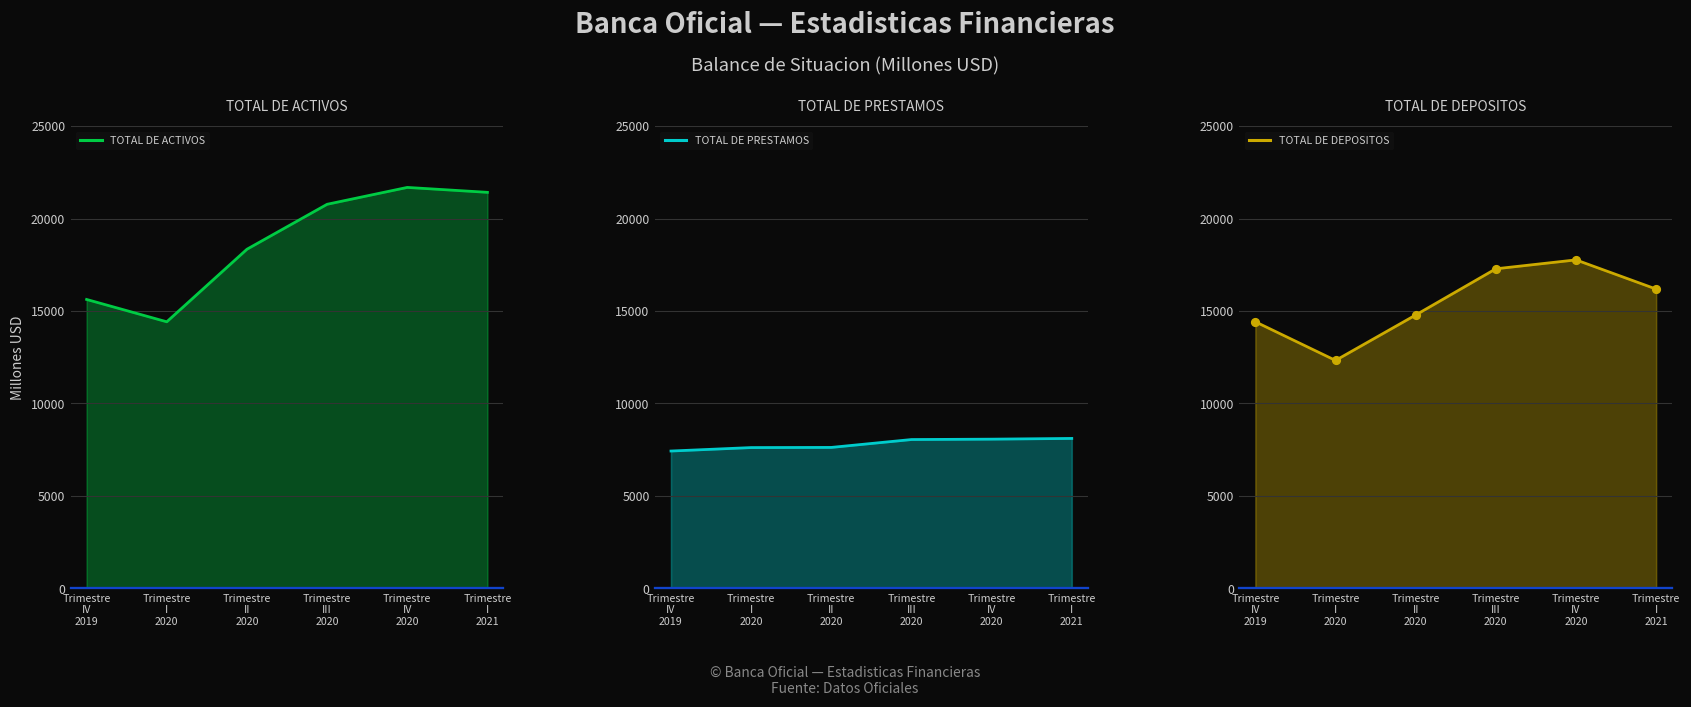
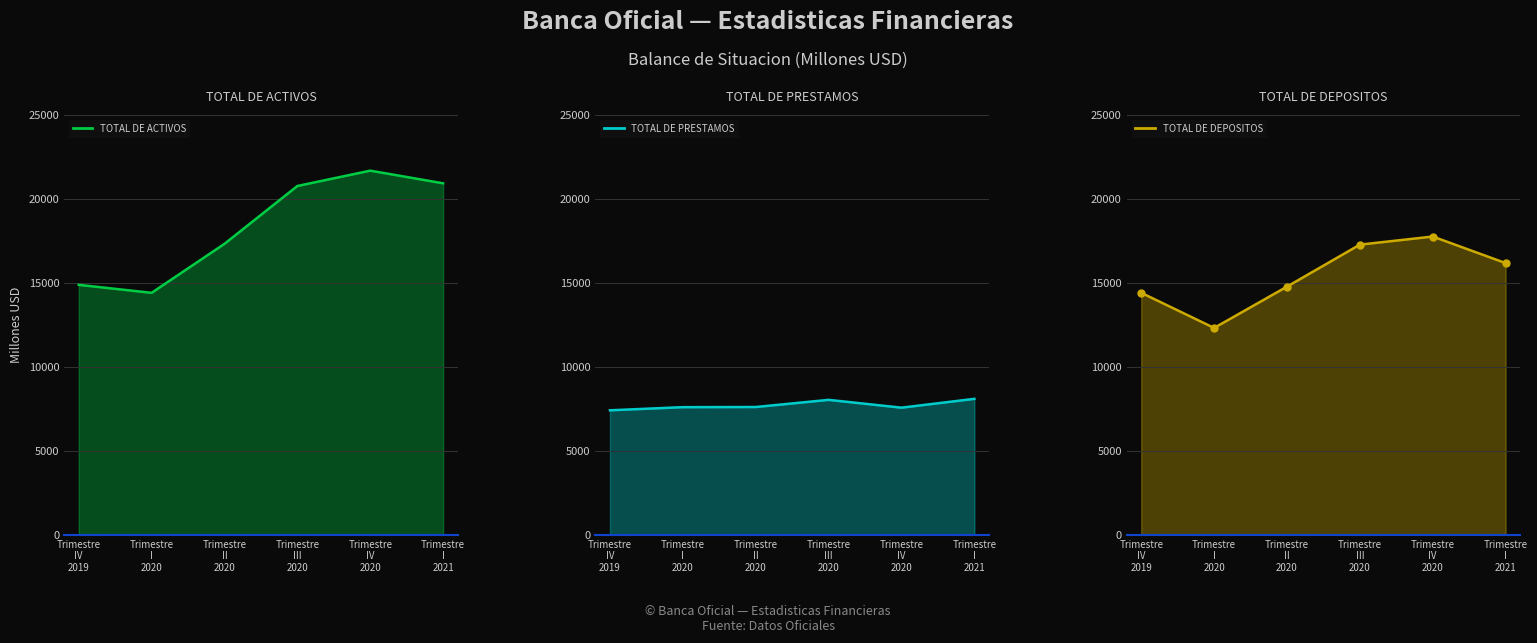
TOTAL DE ACTIVOS, Trimestre IV 2019: 15600 -> 14900
TOTAL DE ACTIVOS, Trimestre II 2020: 18300 -> 17300
TOTAL DE ACTIVOS, Trimestre I 2021: 21400 -> 20900
TOTAL DE PRESTAMOS, Trimestre IV 2020: 8100 -> 7600
